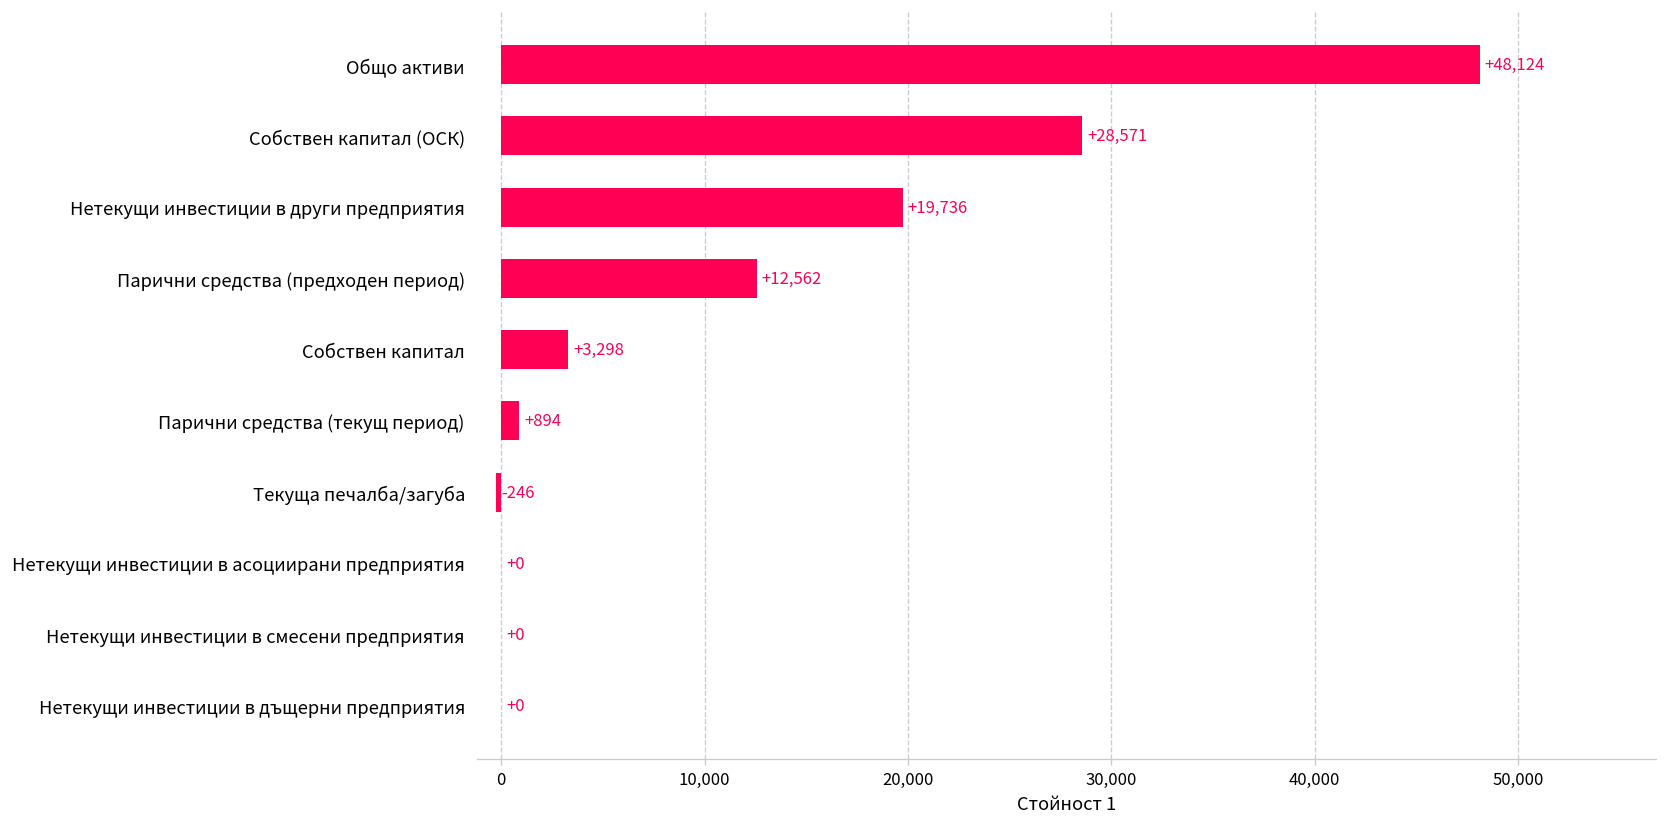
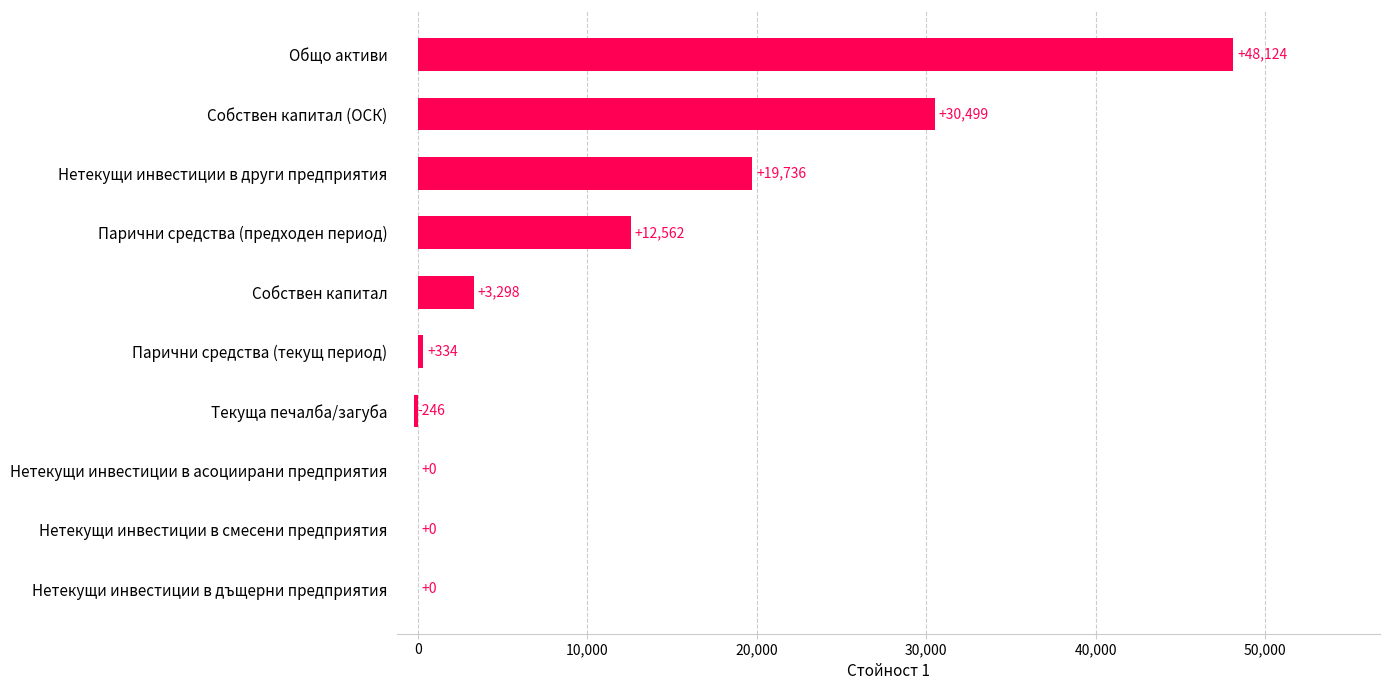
Собствен капитал (ОСК): +28,571 -> +30,499
Парични средства (текущ период): +894 -> +334
